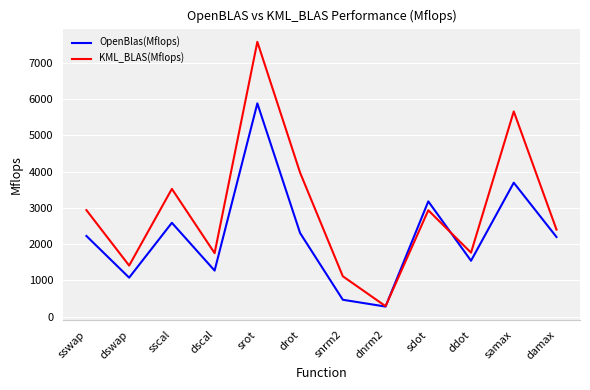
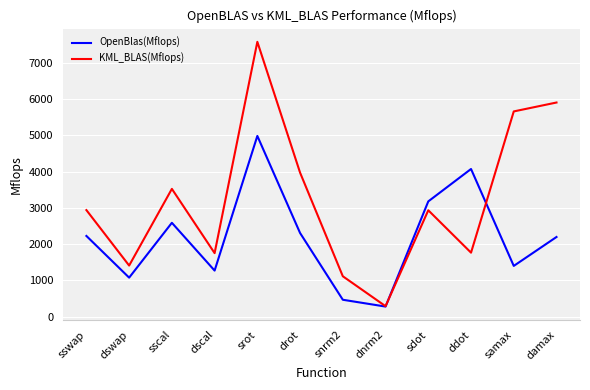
OpenBlas(Mflops), srot: 5900 -> 5000
OpenBlas(Mflops), ddot: 1500 -> 4100
OpenBlas(Mflops), samax: 3700 -> 1400
KML_BLAS(Mflops), damax: 2400 -> 5900
